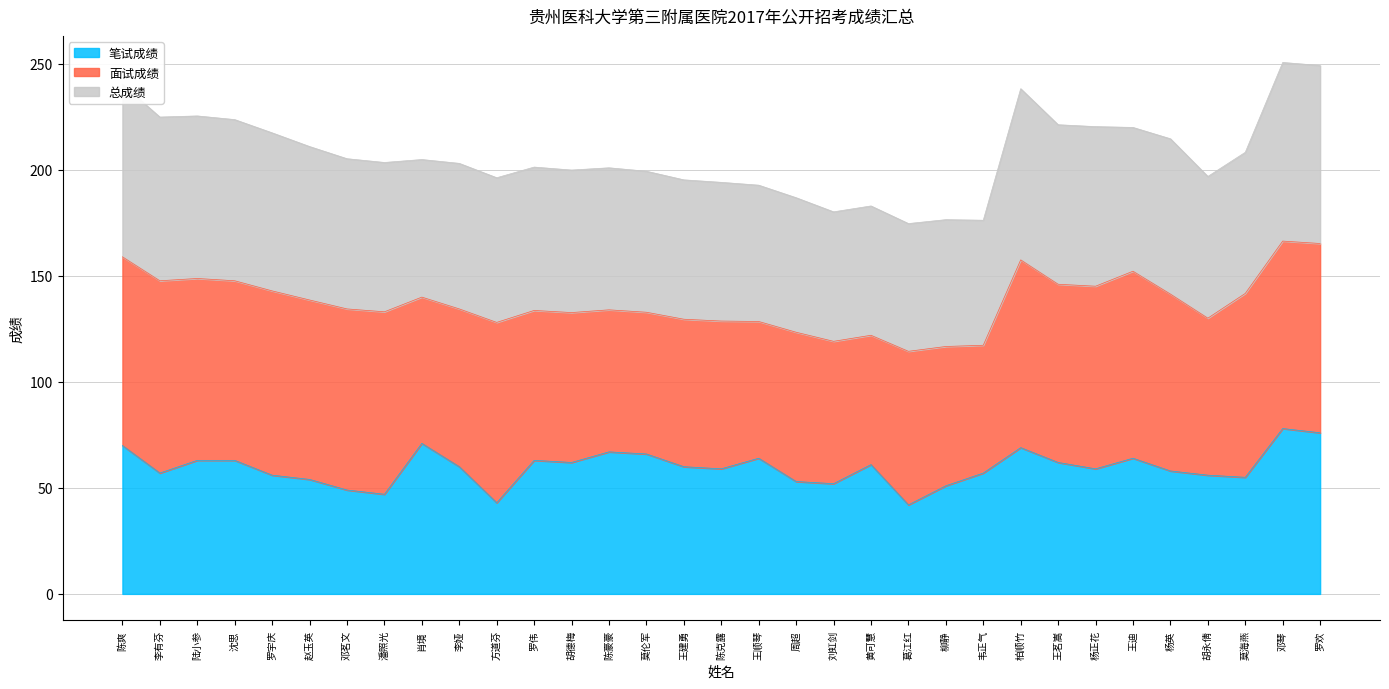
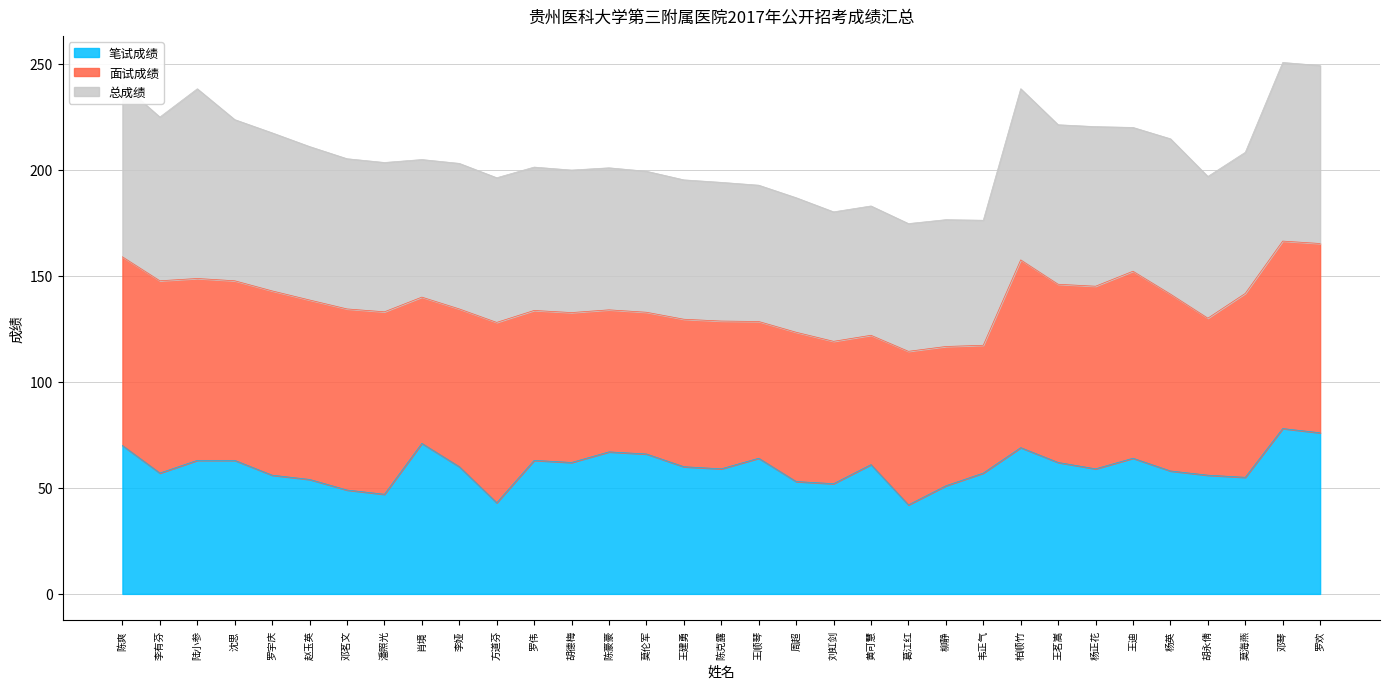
总成绩, 陆小参: 77 -> 89
